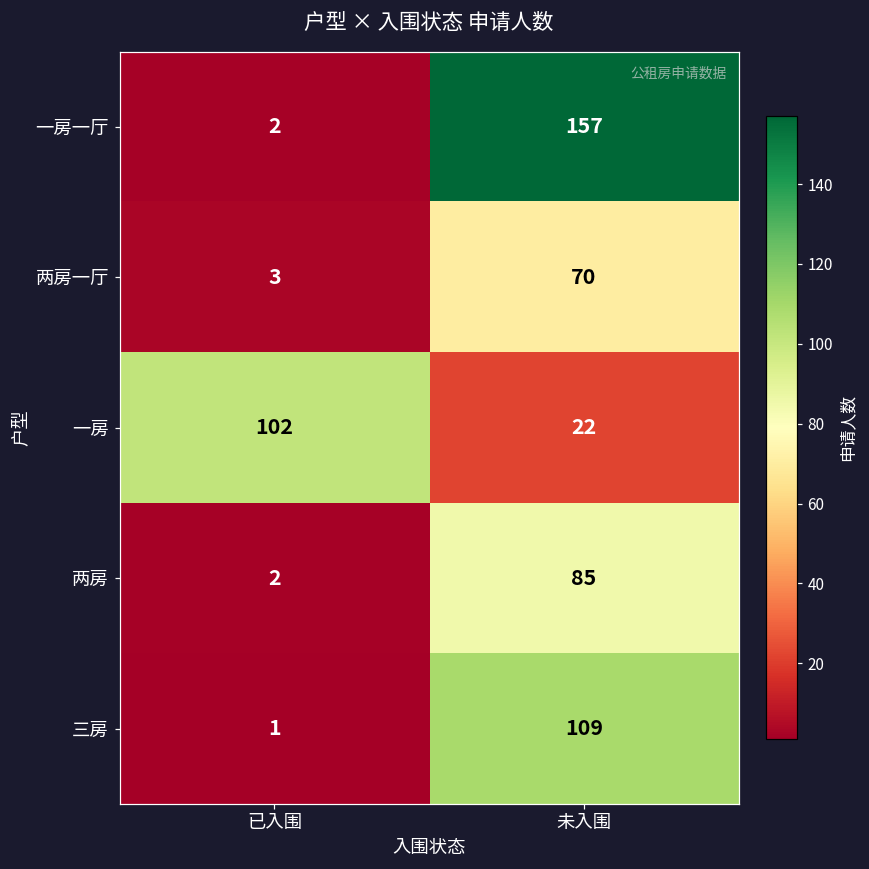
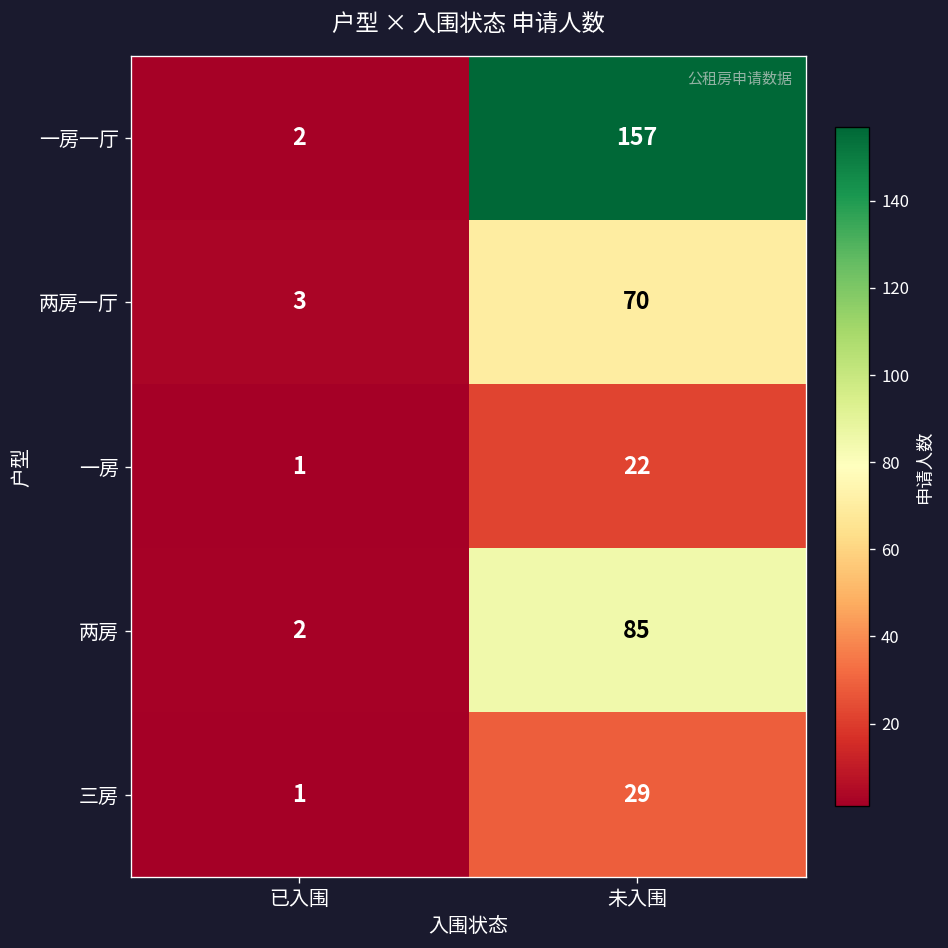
一房, 已入围: 102 -> 1
三房, 未入围: 109 -> 29
